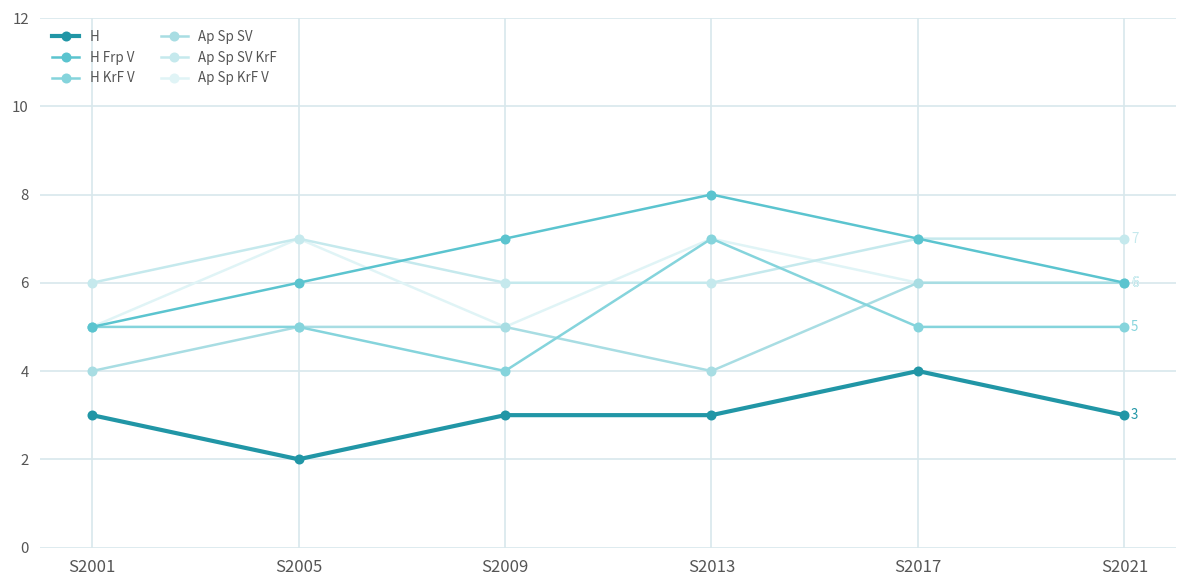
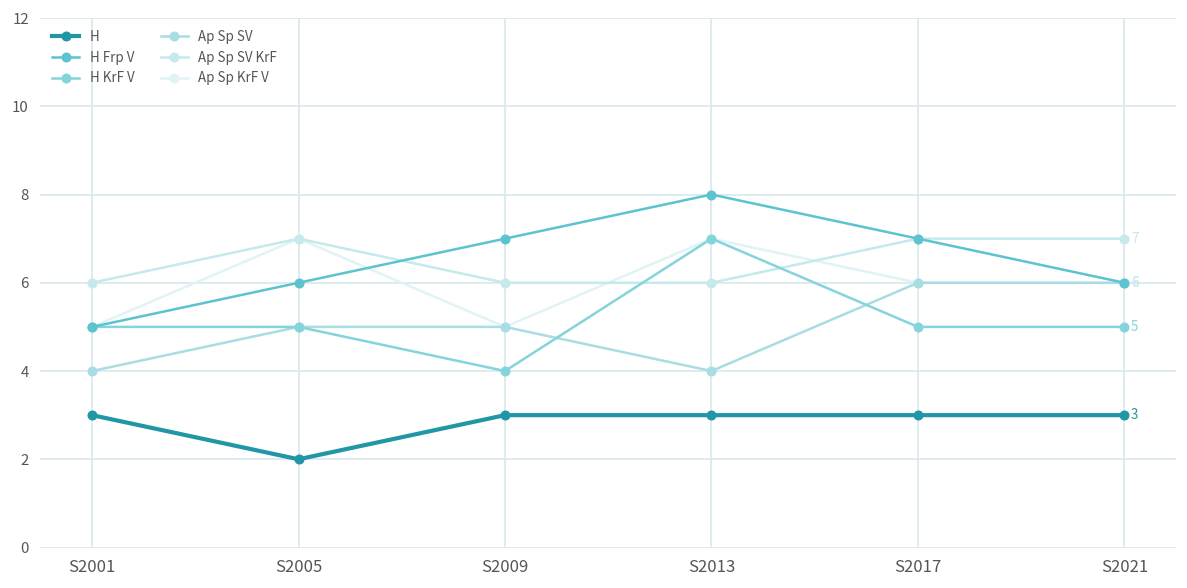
H, S2017: 4 -> 3
